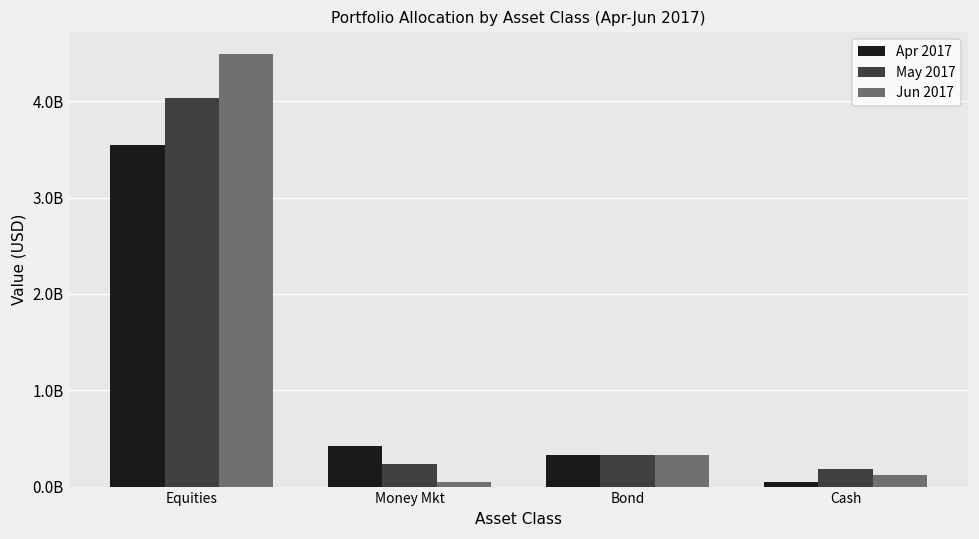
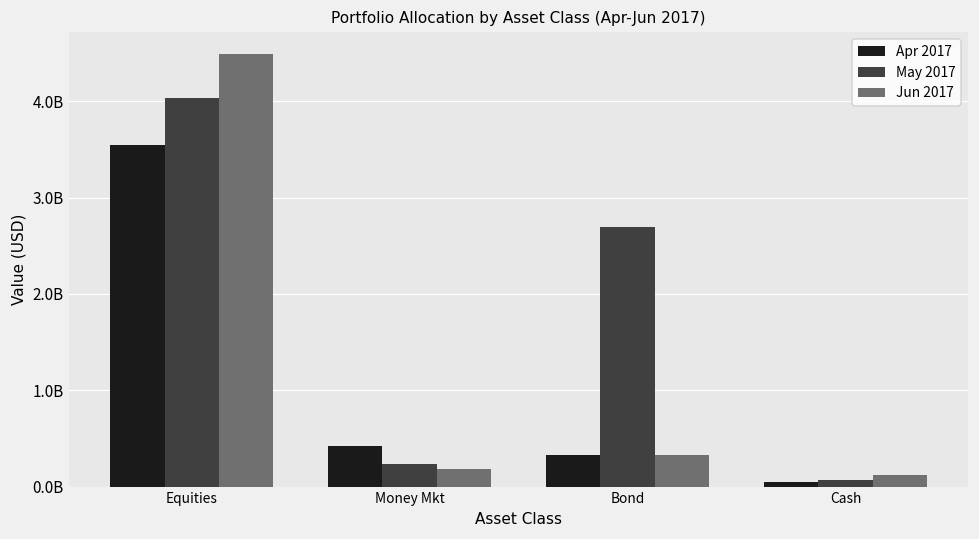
Jun 2017, Money Mkt: 0 -> 200000000
May 2017, Bond: 300000000 -> 2700000000
May 2017, Cash: 200000000 -> 100000000
